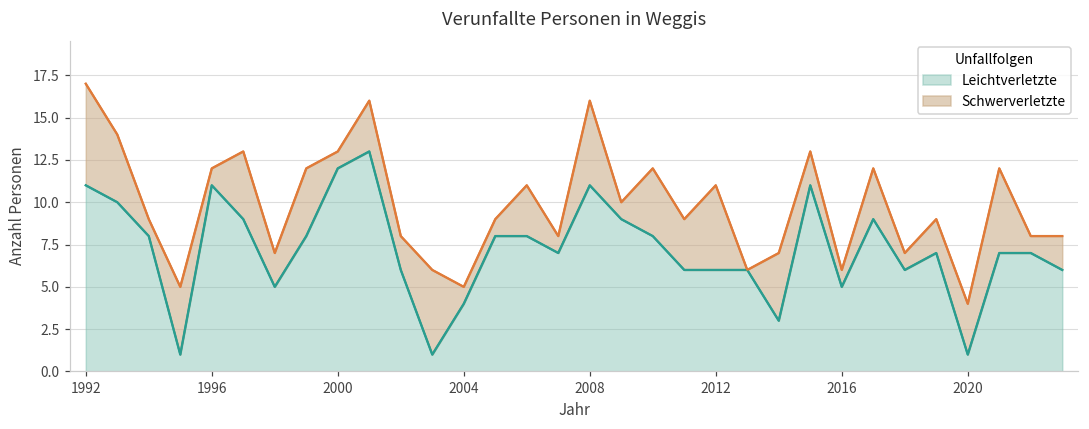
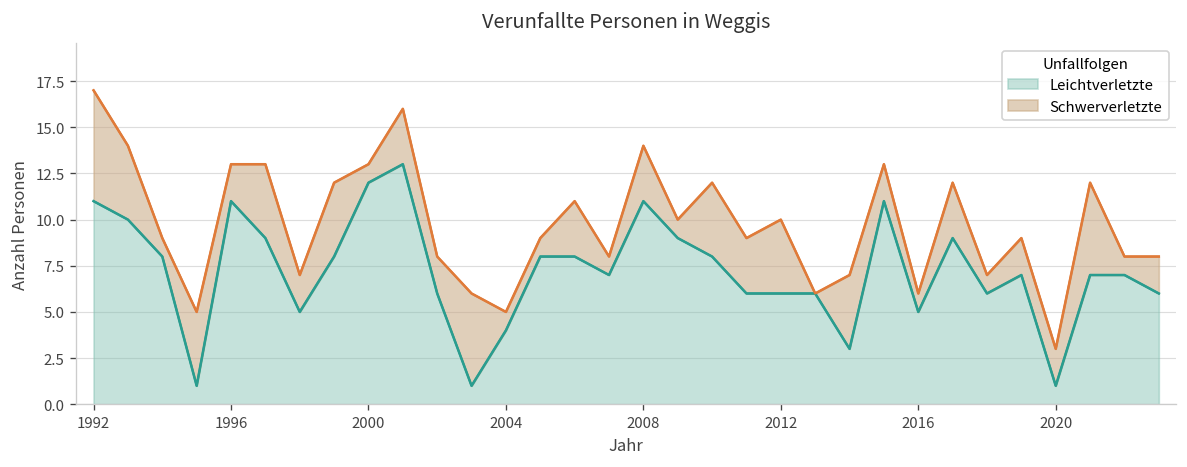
Schwerverletzte, 1996: 1 -> 2
Schwerverletzte, 2008: 5 -> 3
Schwerverletzte, 2012: 5 -> 4
Schwerverletzte, 2020: 3 -> 2
